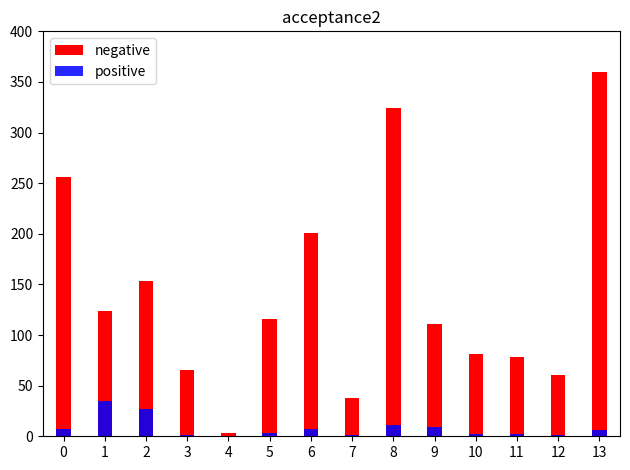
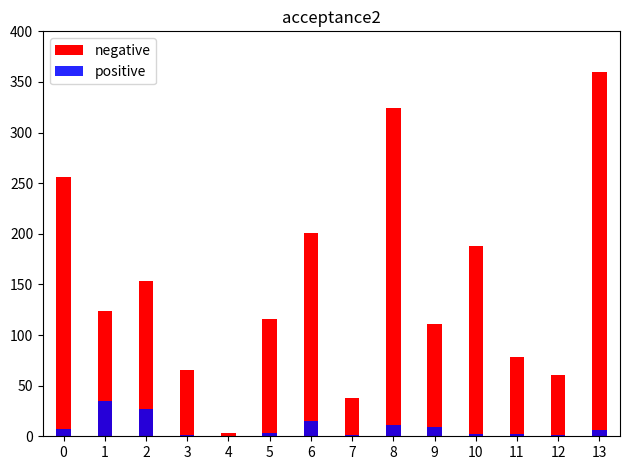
positive, 6: 7 -> 15
negative, 10: 82 -> 188
